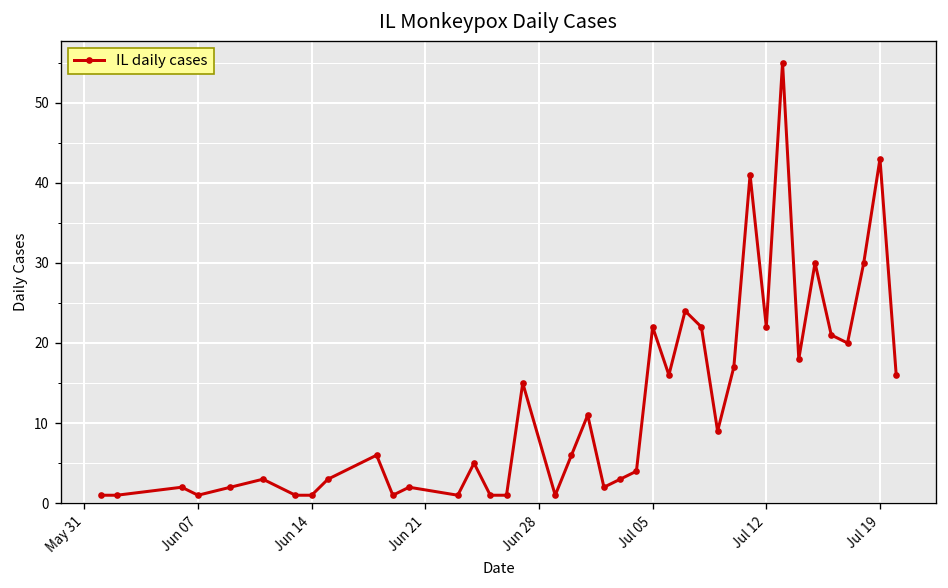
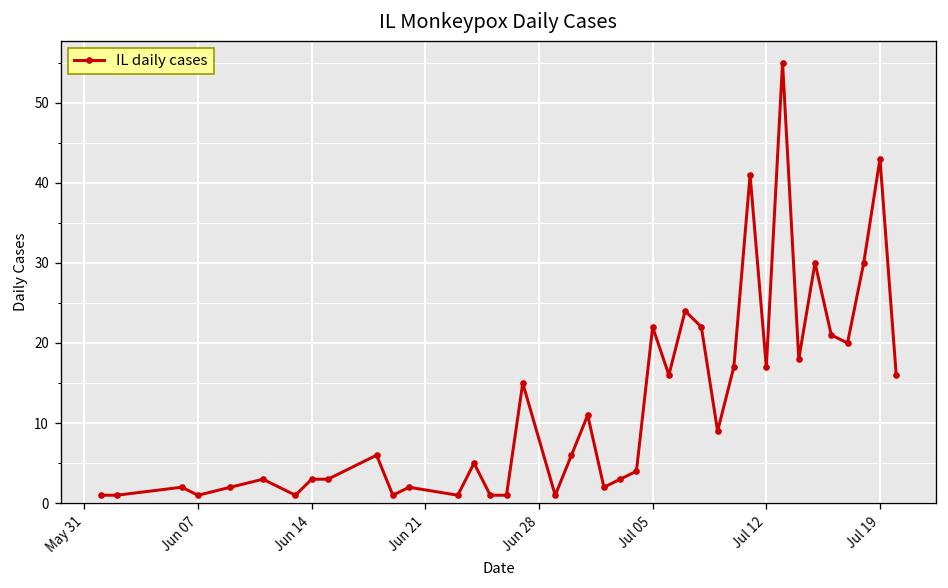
Jun 14: 1 -> 3
Jul 12: 22 -> 17
